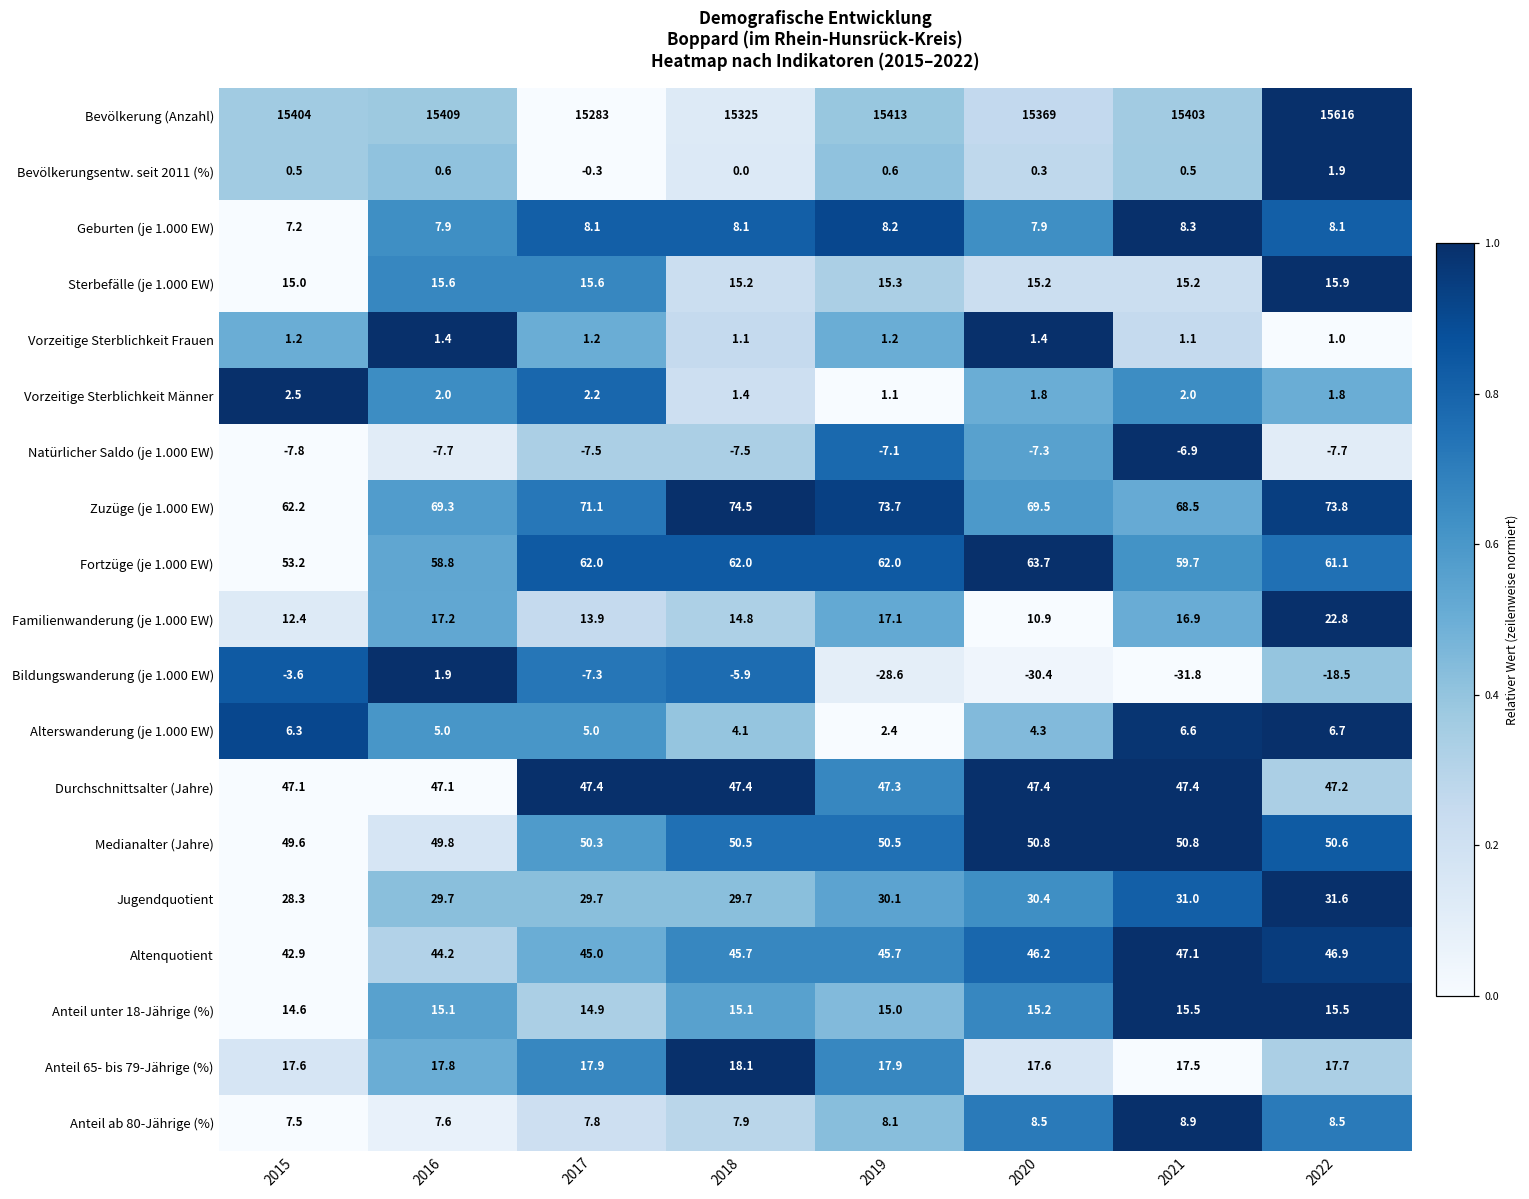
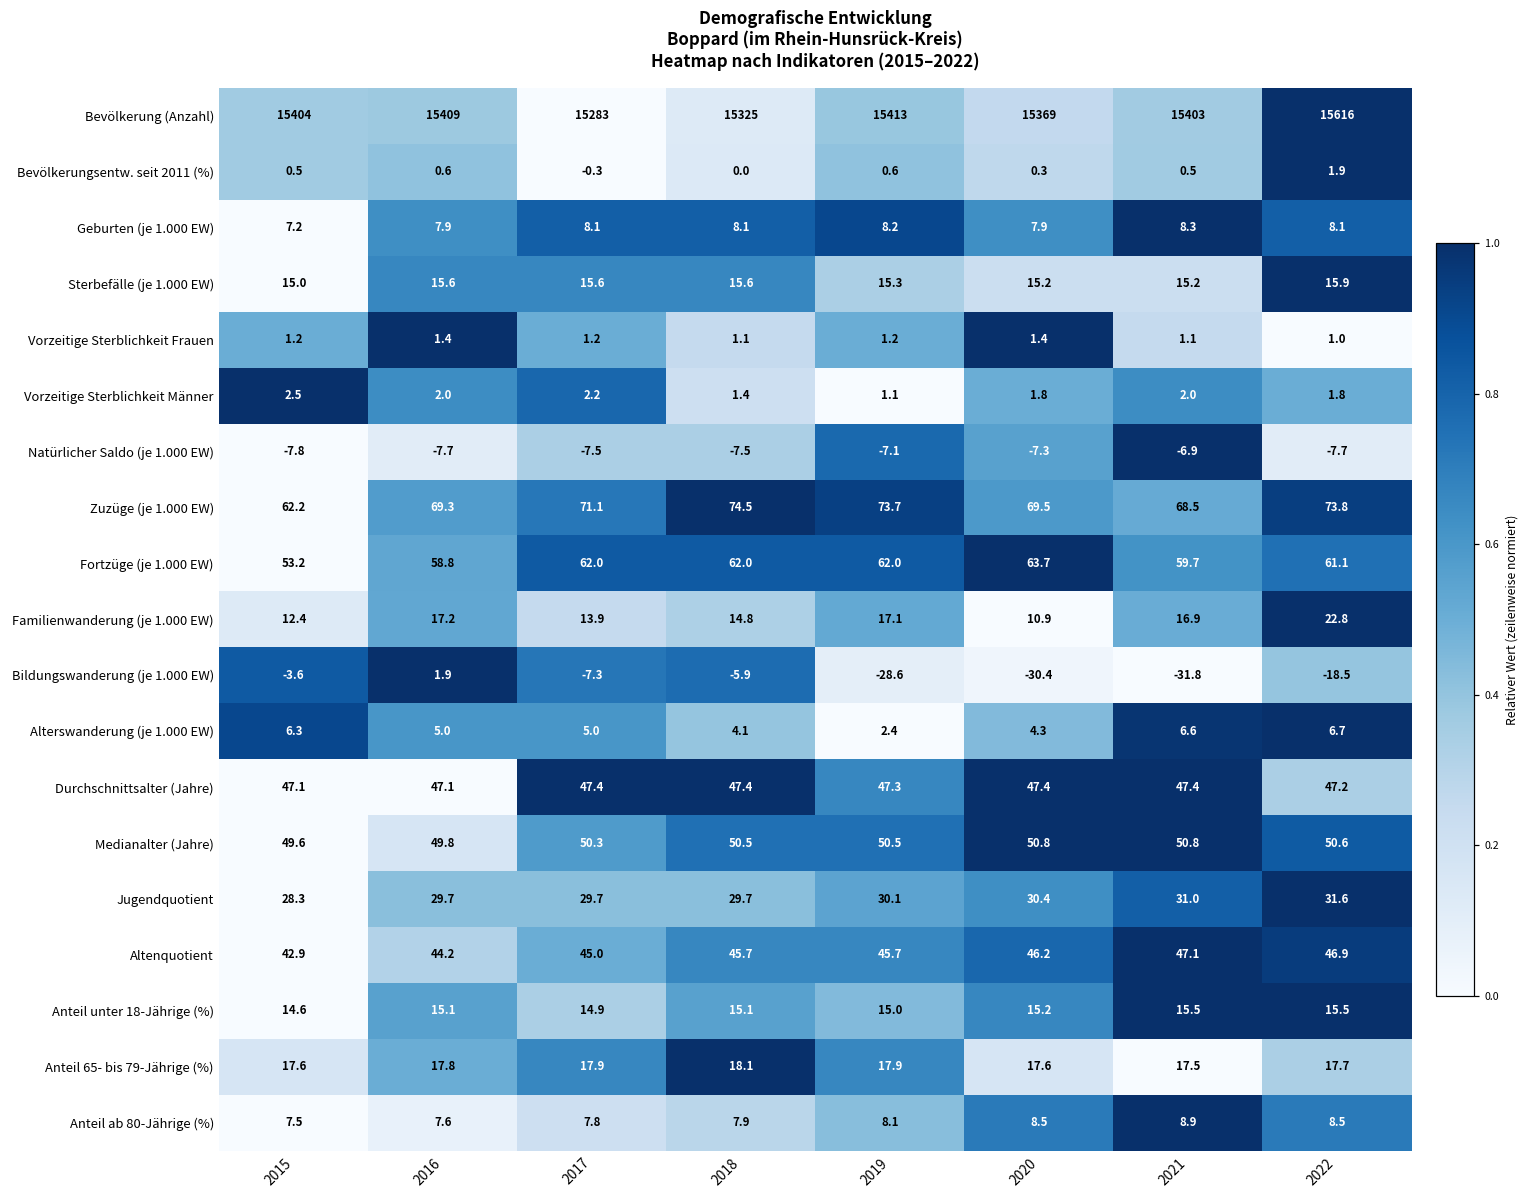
Sterbefälle (je 1.000 EW), 2018: 15.2 -> 15.6
